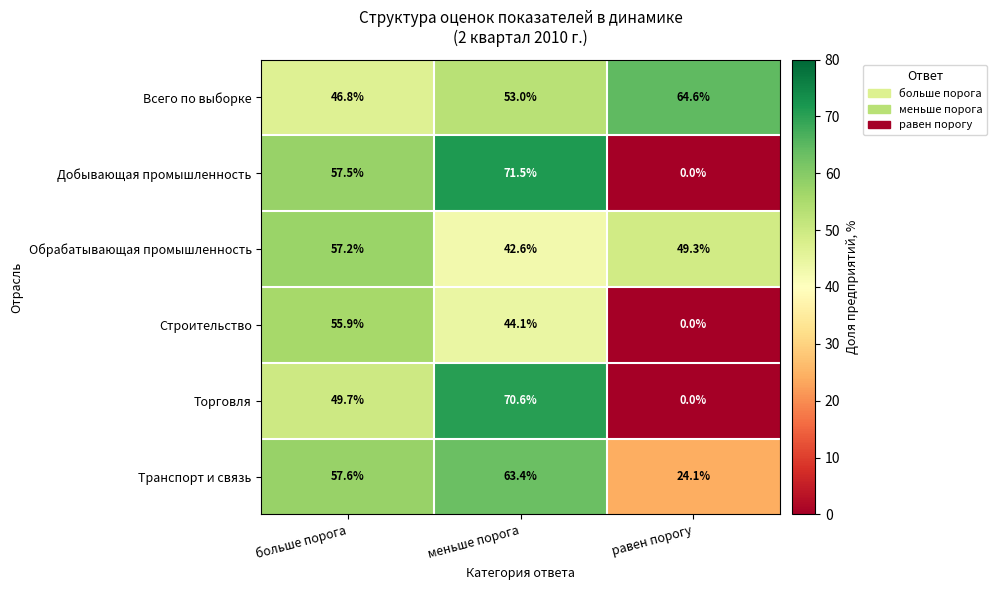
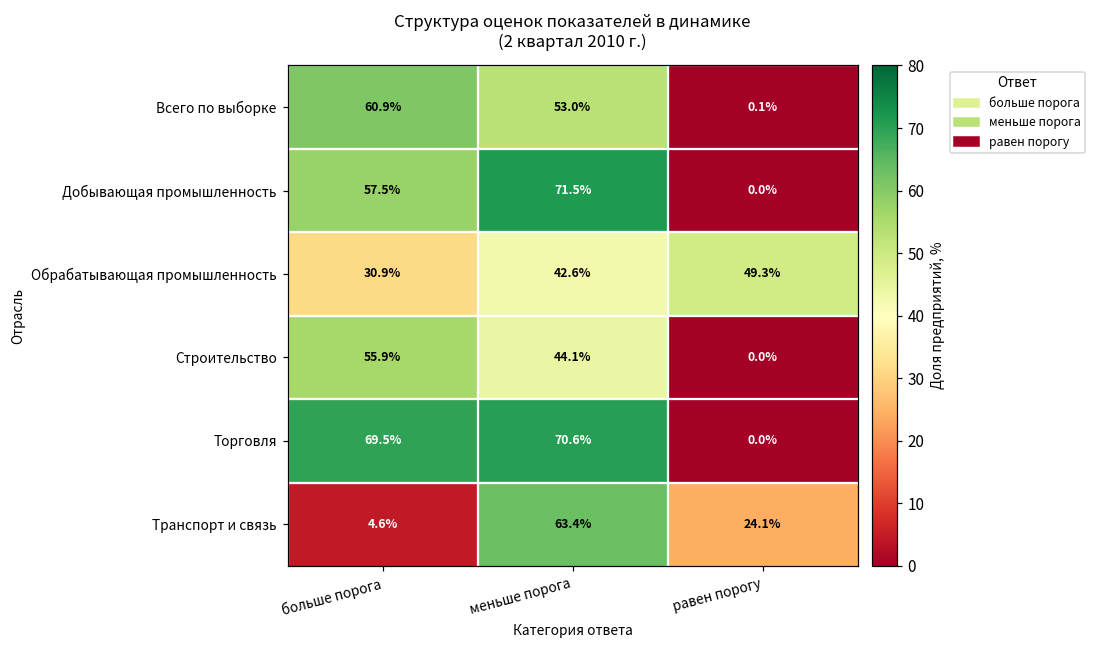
Всего по выборке, больше порога: 46.8% -> 60.9%
Всего по выборке, равен порогу: 64.6% -> 0.1%
Обрабатывающая промышленность, больше порога: 57.2% -> 30.9%
Торговля, больше порога: 49.7% -> 69.5%
Транспорт и связь, больше порога: 57.6% -> 4.6%
